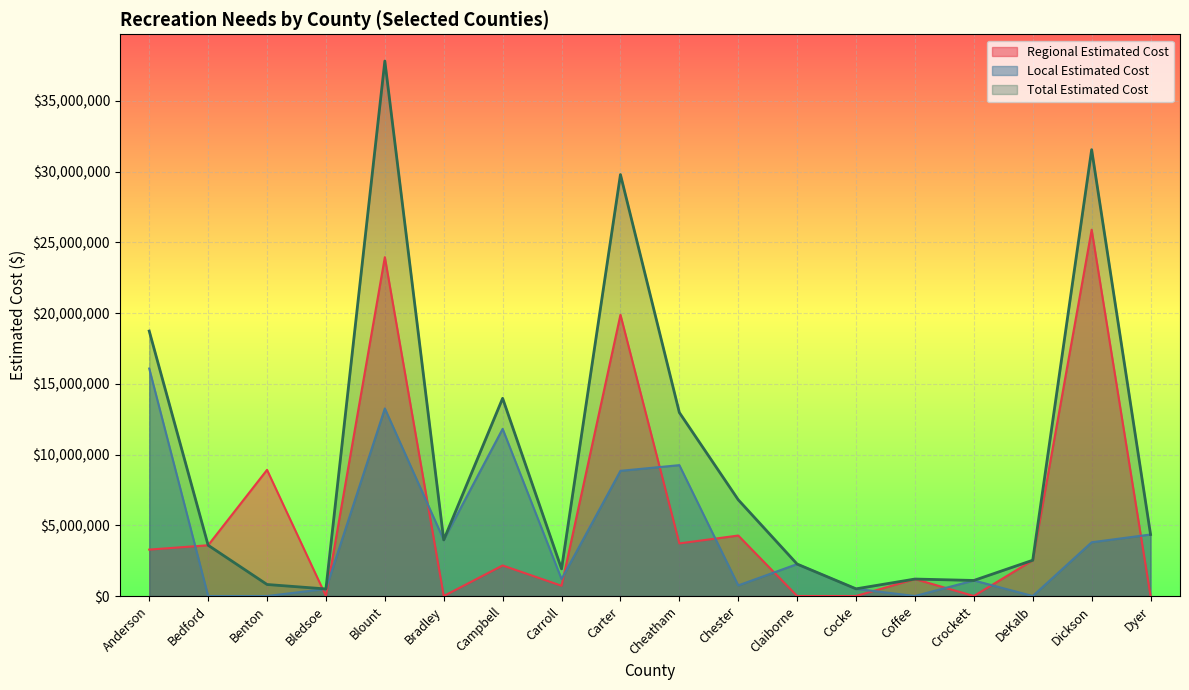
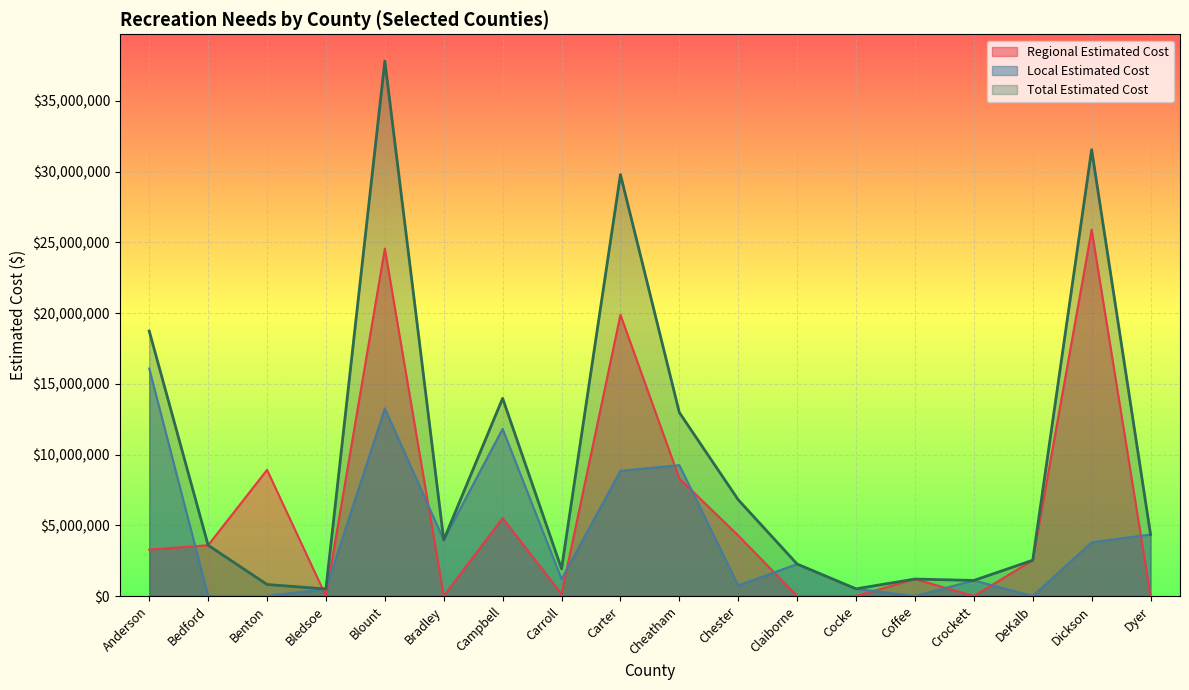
Regional Estimated Cost, Blount: $24,000,000 -> $24,600,000
Regional Estimated Cost, Campbell: $2,200,000 -> $5,500,000
Regional Estimated Cost, Carroll: $700,000 -> $100,000
Regional Estimated Cost, Cheatham: $3,700,000 -> $8,300,000
